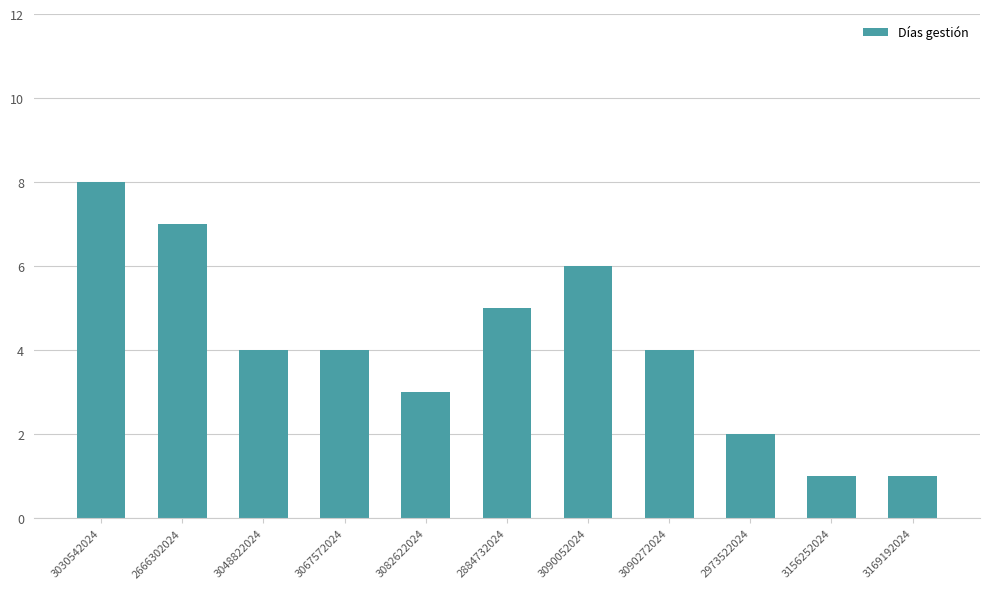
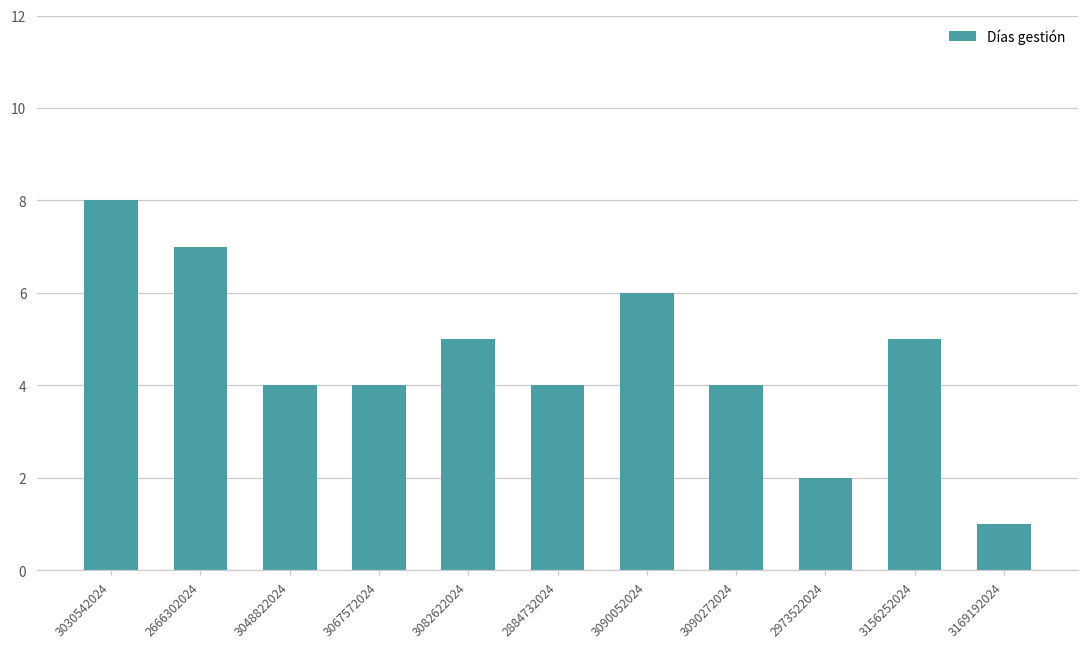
3082622024: 3 -> 5
2884732024: 5 -> 4
3156252024: 1 -> 5
